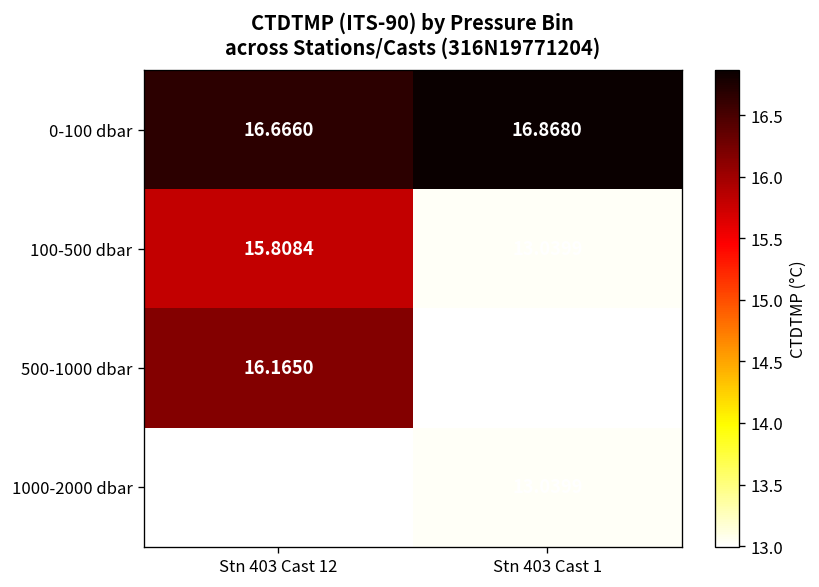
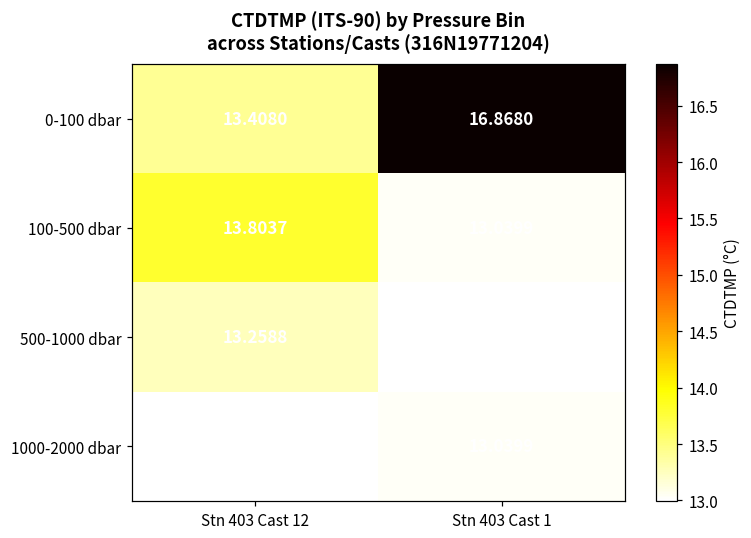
0-100 dbar, Stn 403 Cast 12: 16.6660 -> 13.4080
100-500 dbar, Stn 403 Cast 12: 15.8084 -> 13.8037
500-1000 dbar, Stn 403 Cast 12: 16.1650 -> 13.2588
